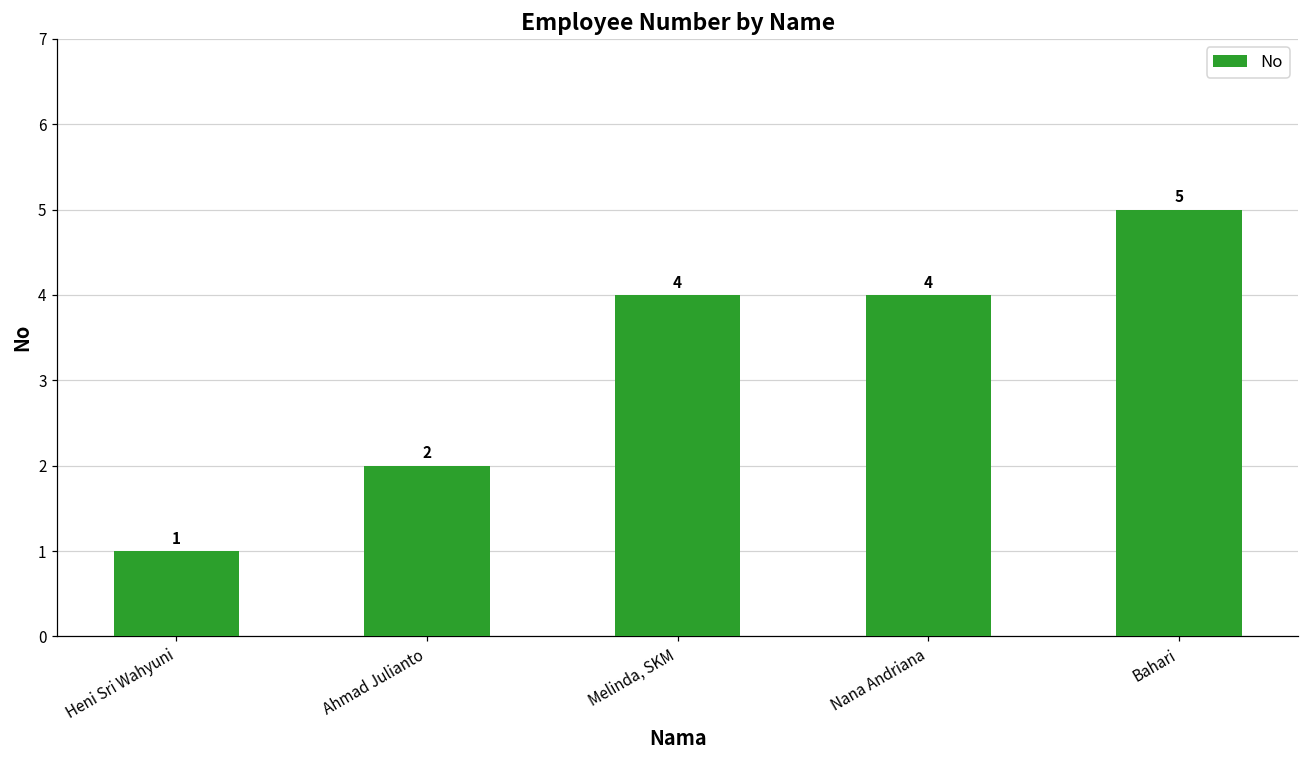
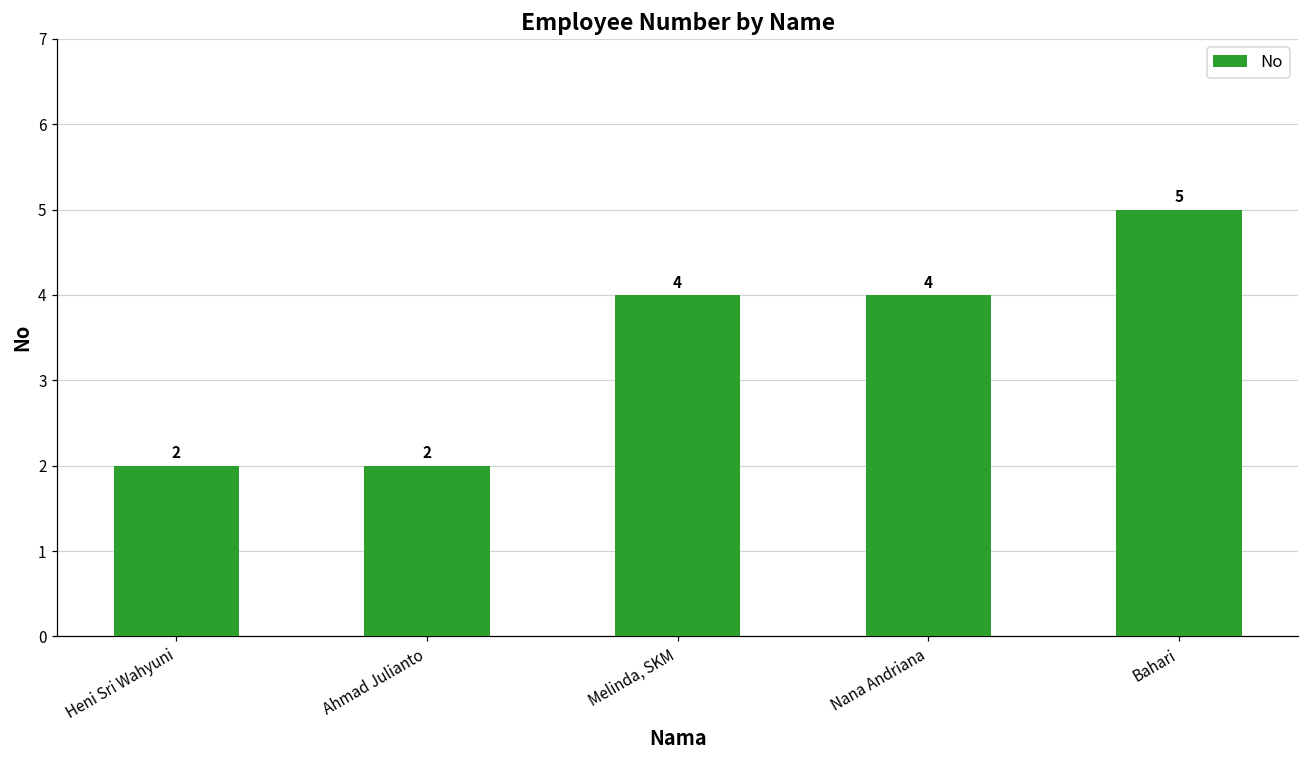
Heni Sri Wahyuni: 1 -> 2
